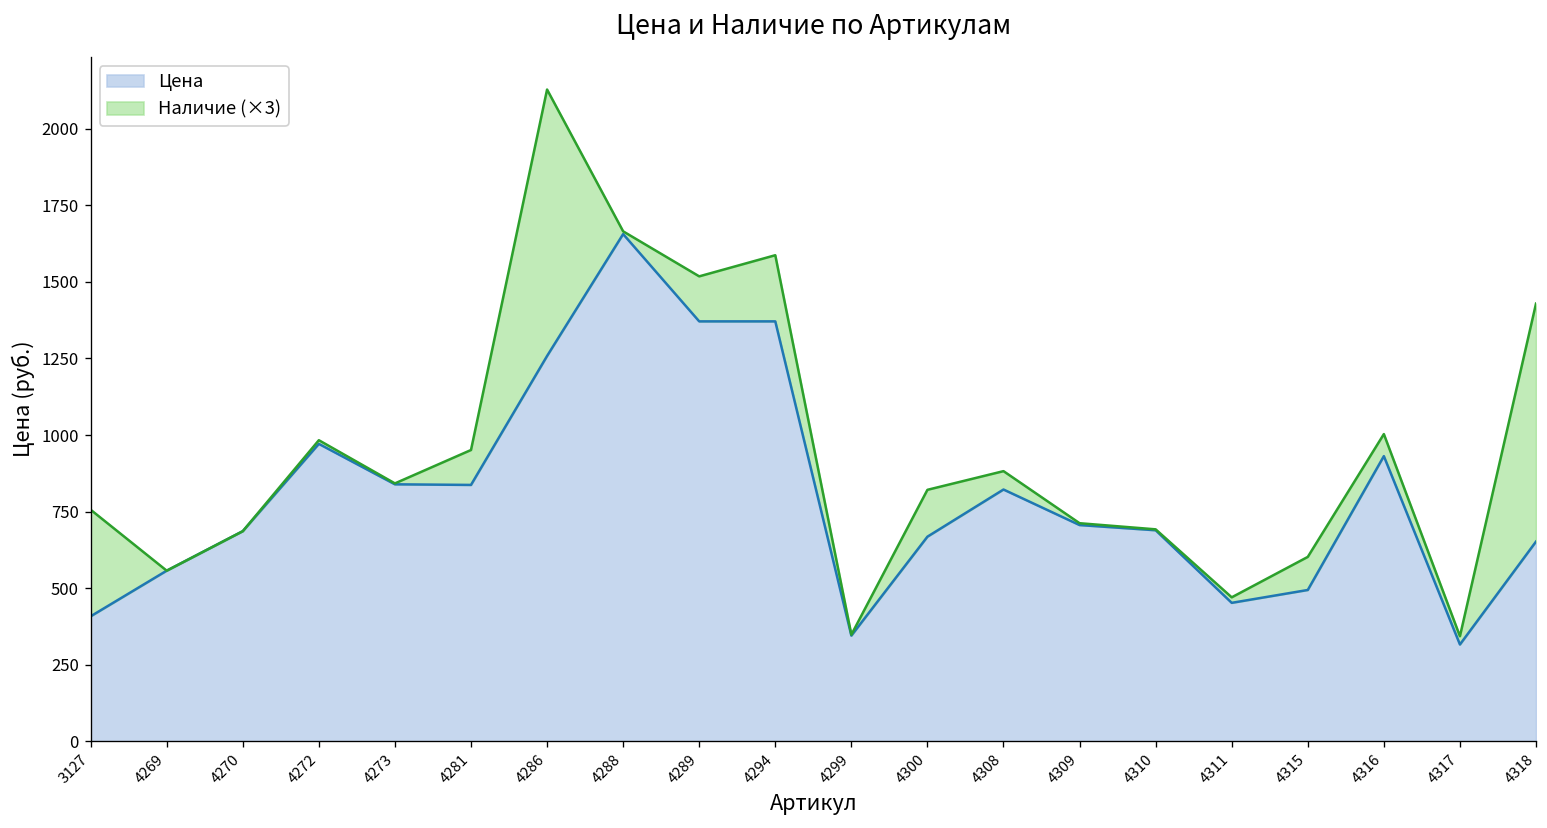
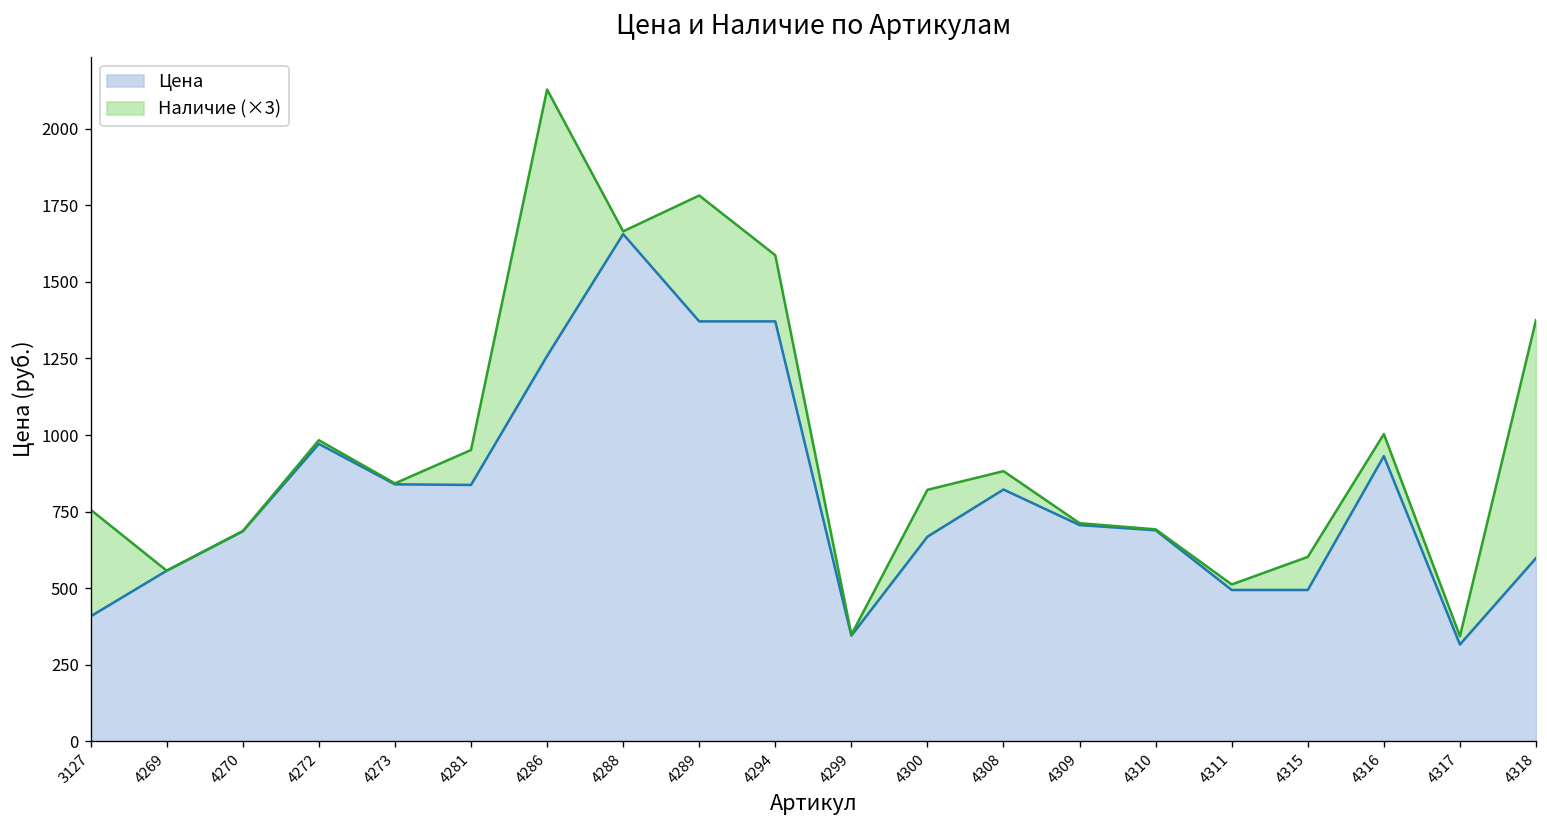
Наличие (×3), 4289: 150 -> 410
Цена, 4311: 450 -> 490
Цена, 4318: 650 -> 600
